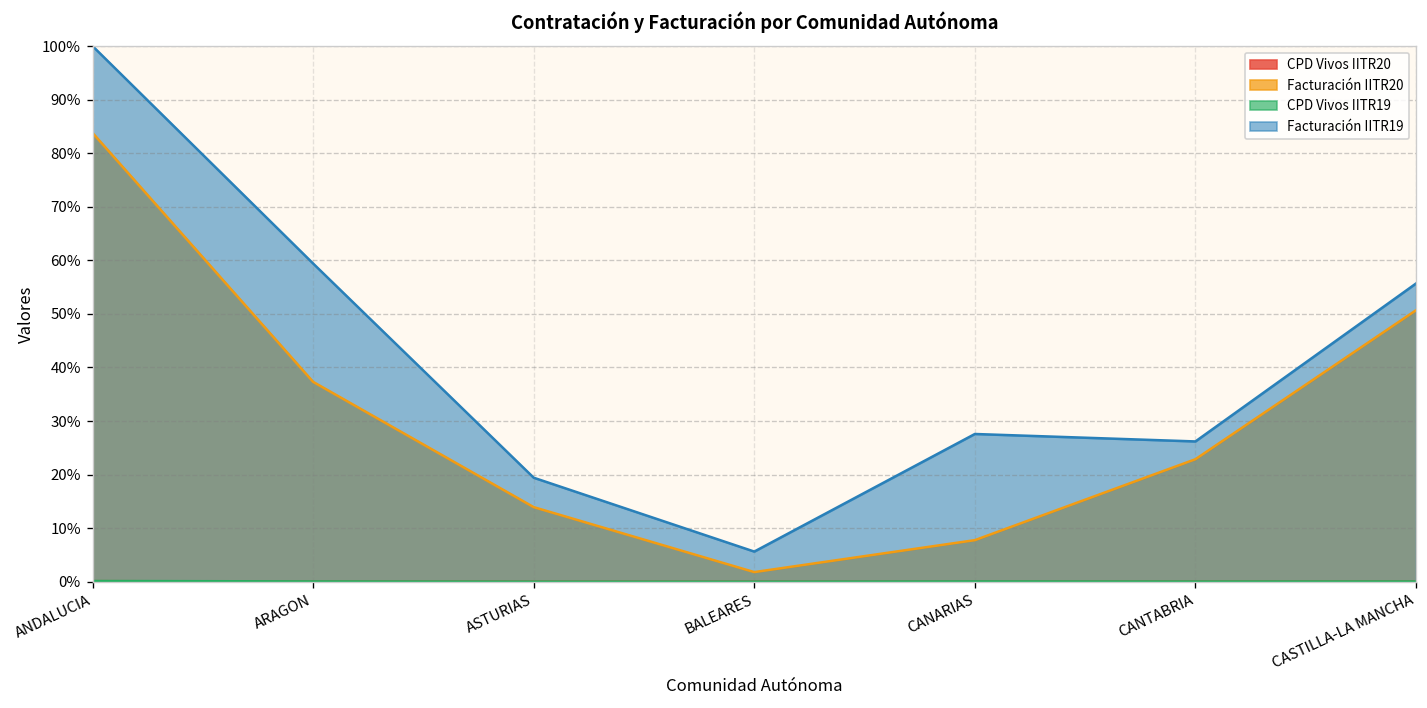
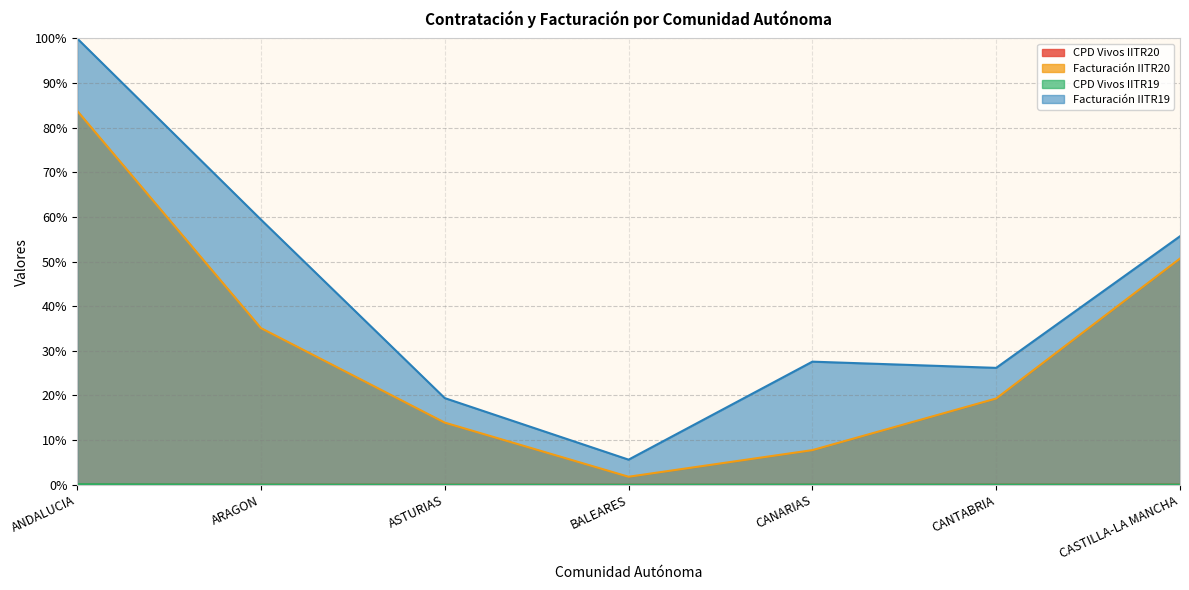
Facturación IITR20, ARAGON: 37% -> 35%
Facturación IITR20, CANTABRIA: 23% -> 19%
